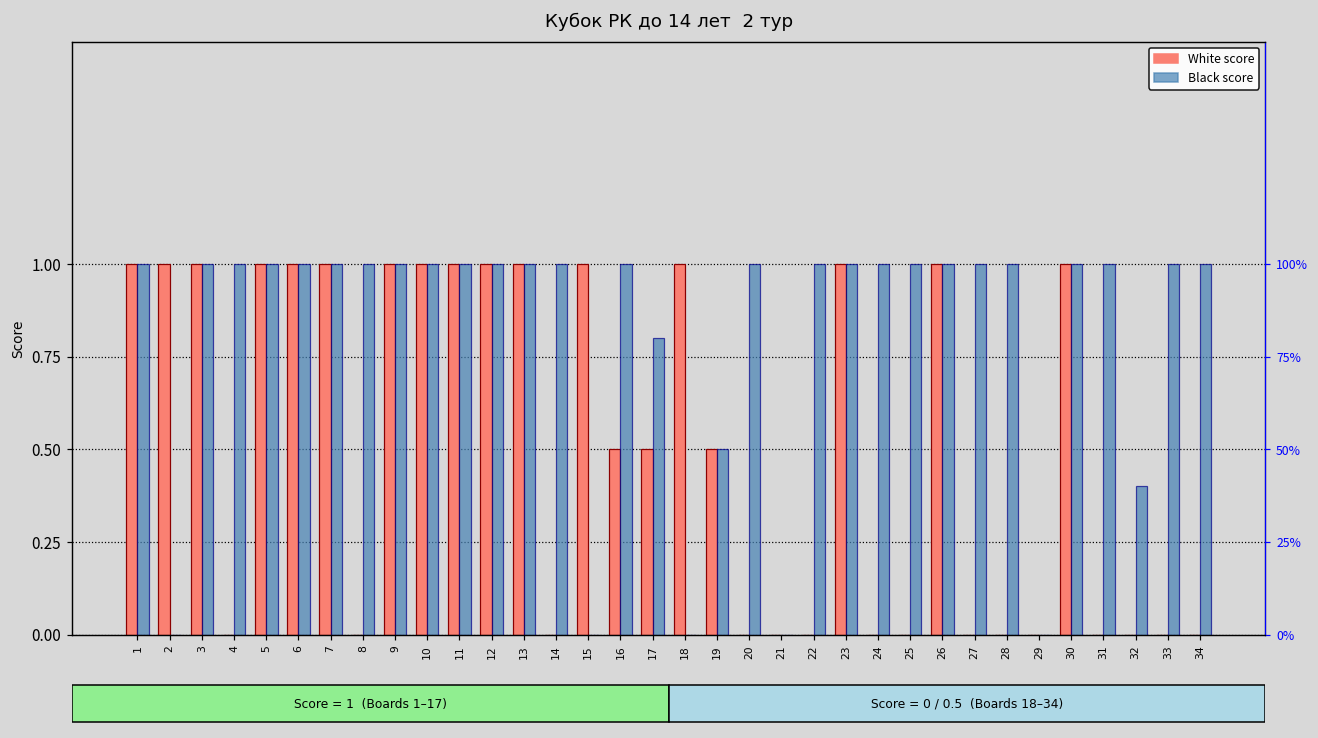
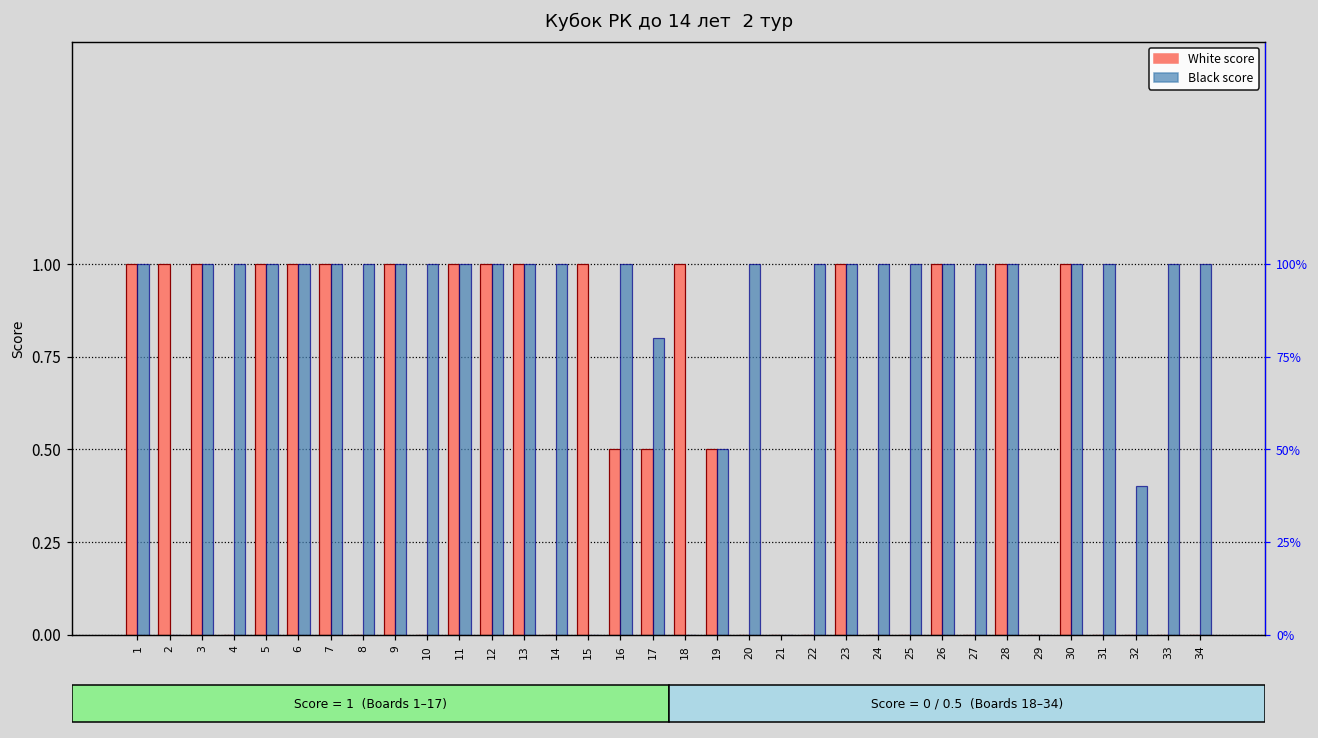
White score, 10: 1 -> 0
White score, 28: 0 -> 1
